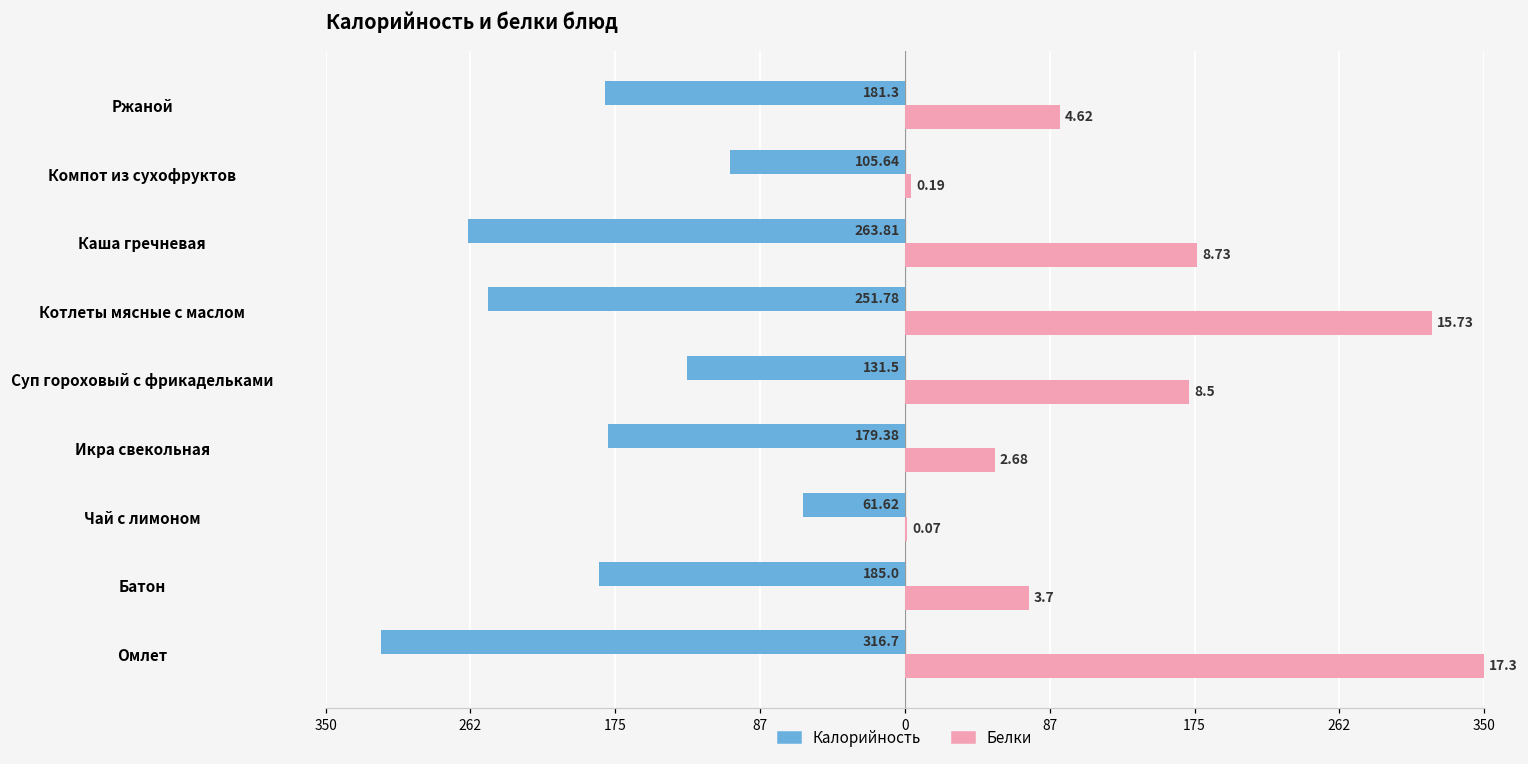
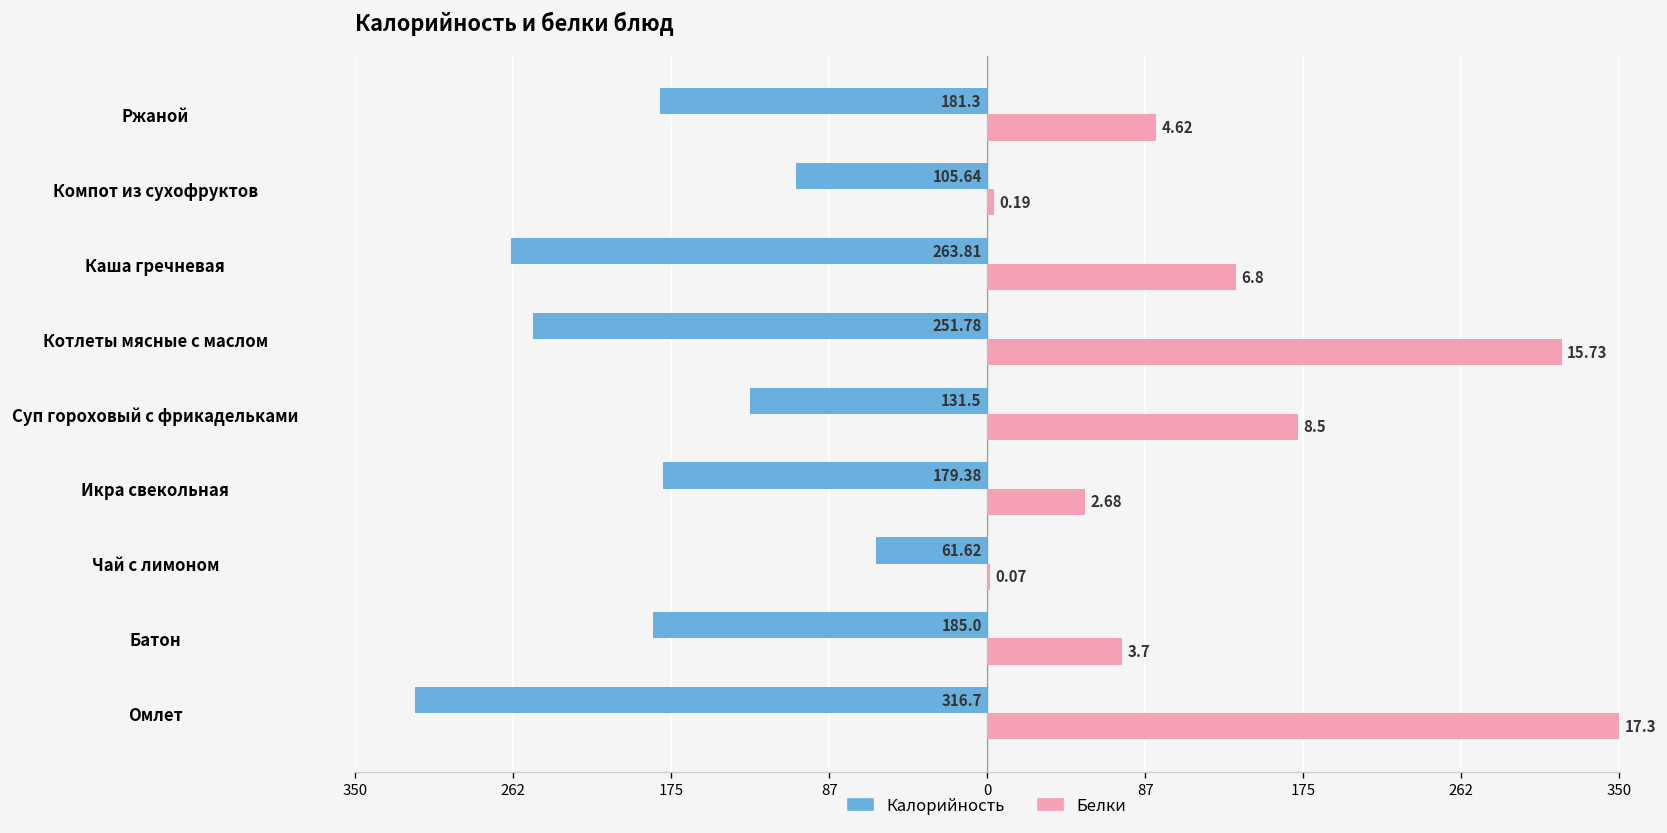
Белки, Каша гречневая: 8.73 -> 6.8
